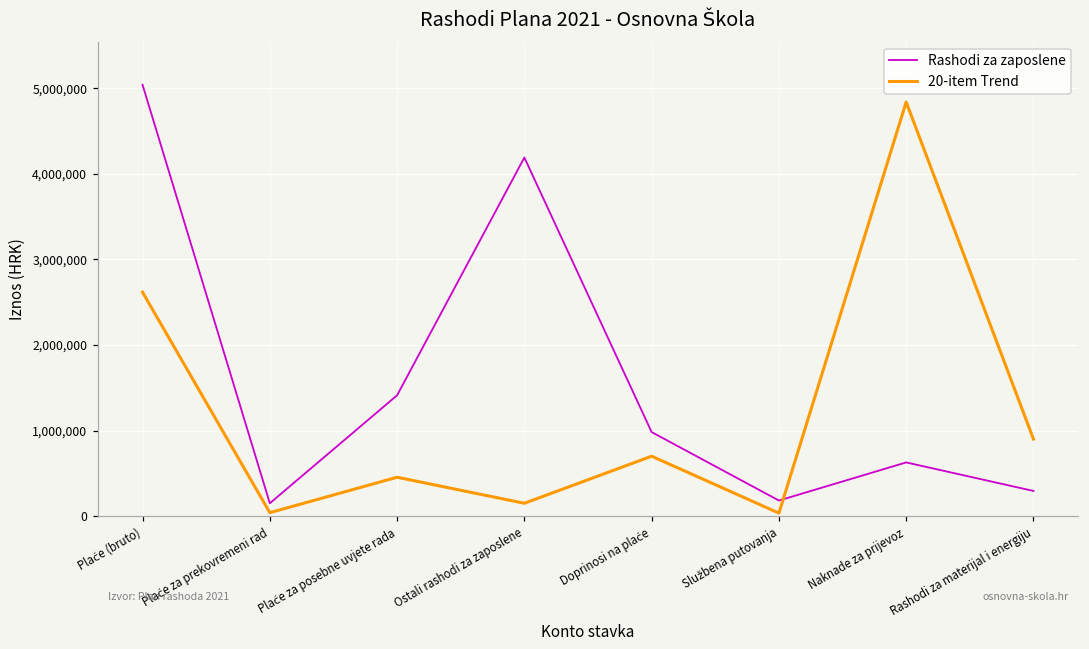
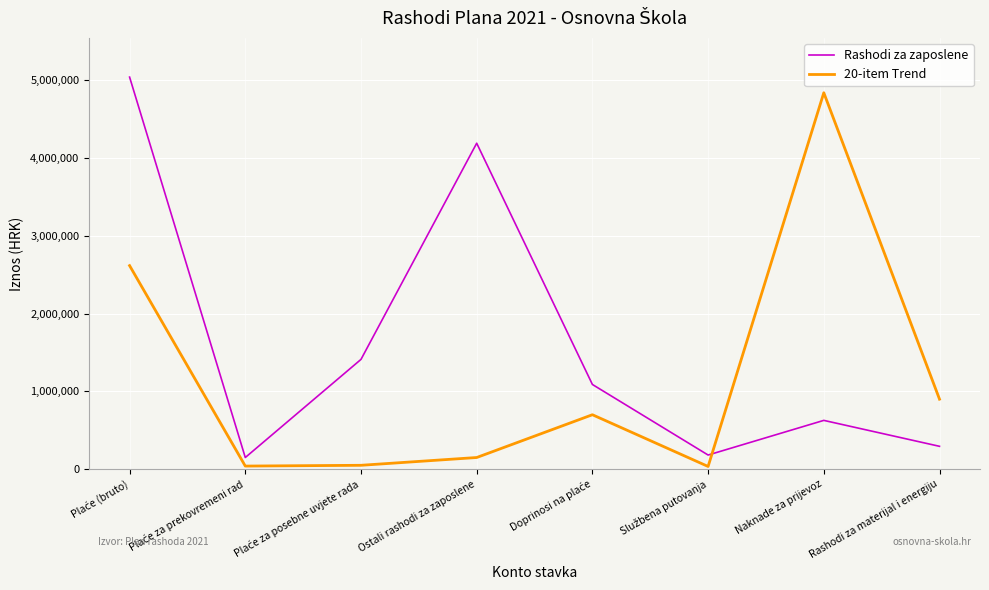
20-item Trend, Plaće za posebne uvjete rada: 500,000 -> 100,000
Rashodi za zaposlene, Doprinosi na plaće: 1,000,000 -> 1,100,000
